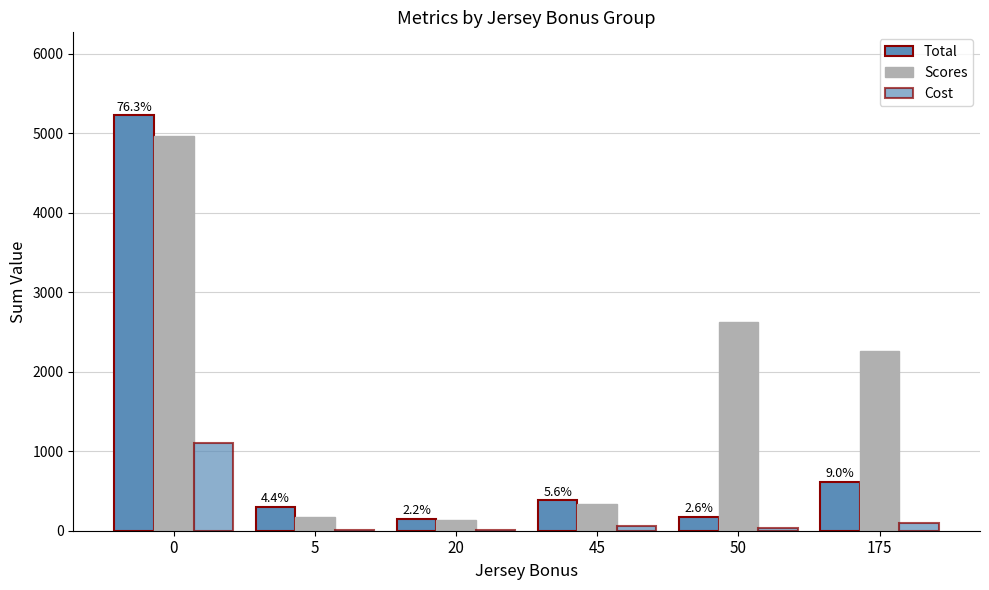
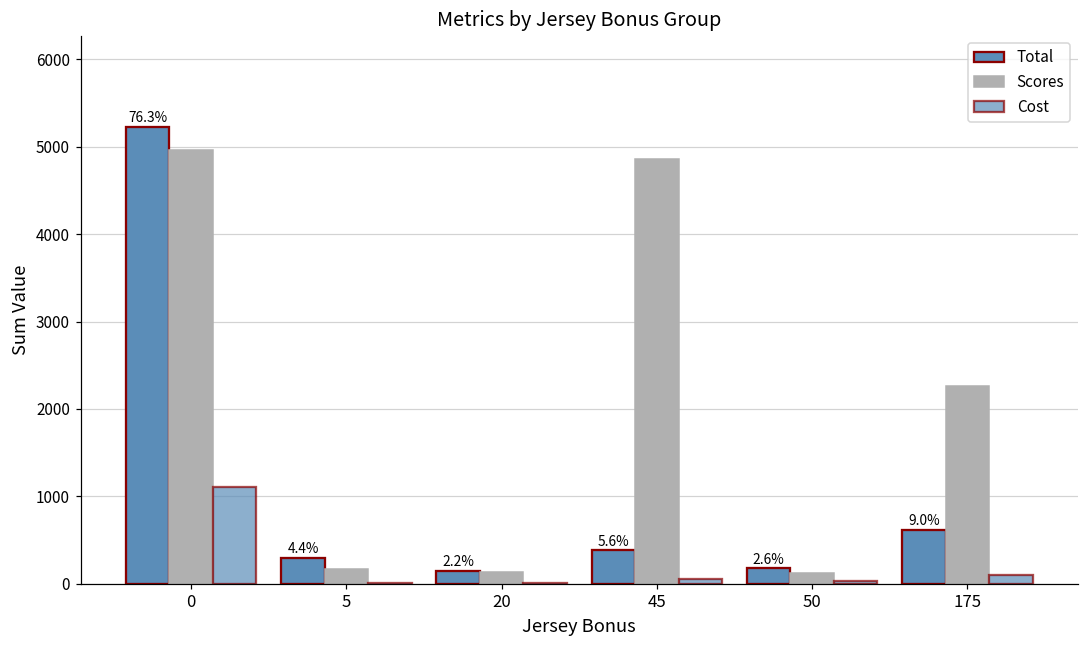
Scores, 45: 300 -> 4900
Scores, 50: 2600 -> 100
